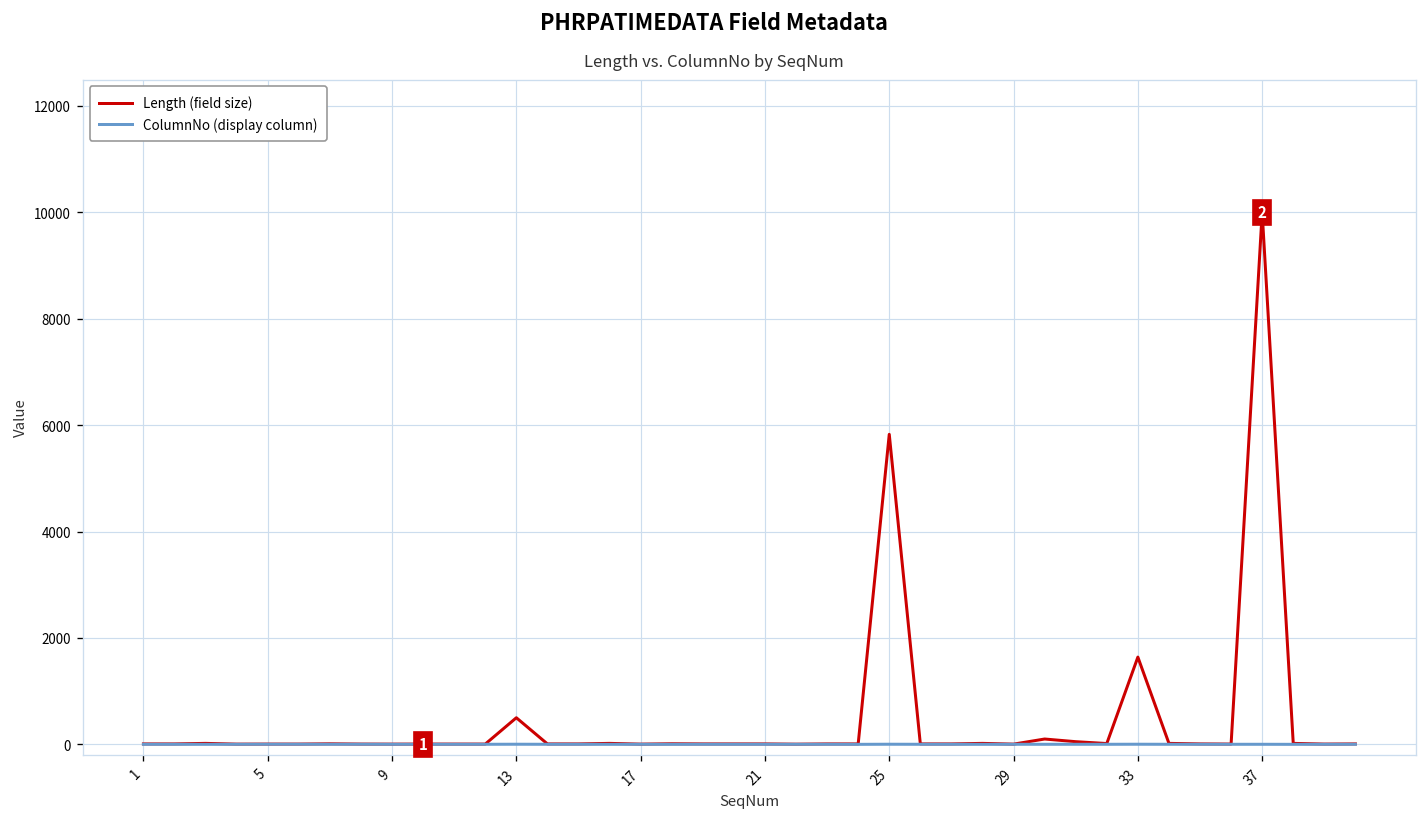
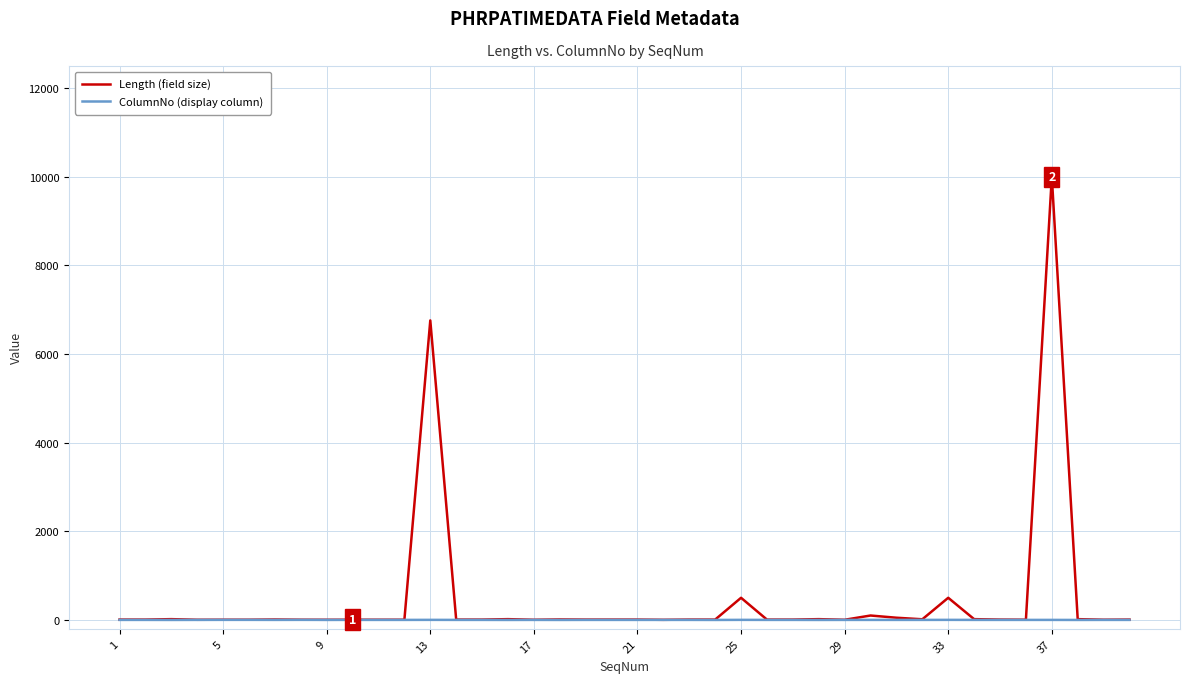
Length (field size), 13: 500 -> 6800
Length (field size), 25: 5800 -> 500
Length (field size), 33: 1600 -> 500
